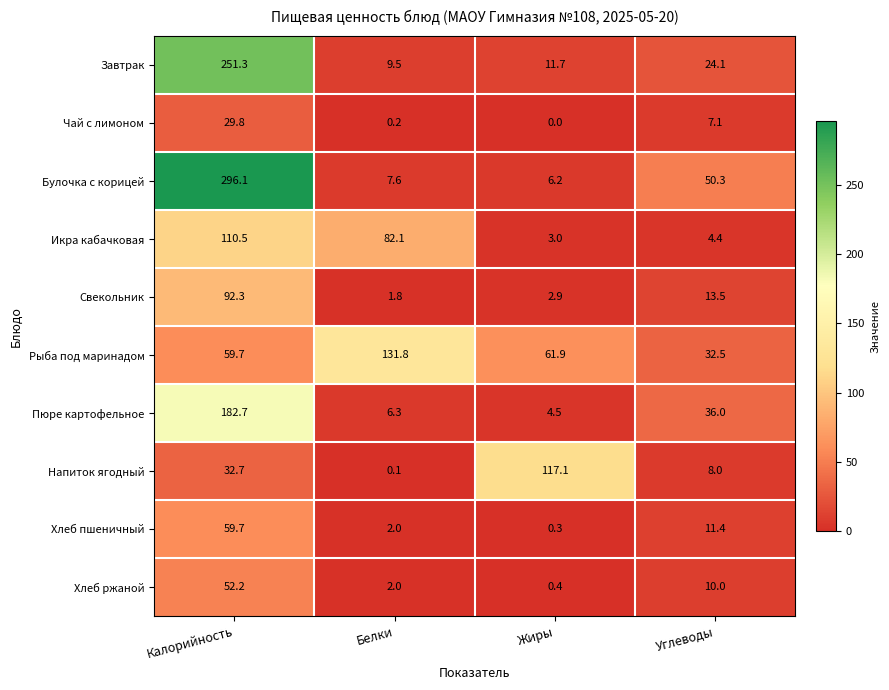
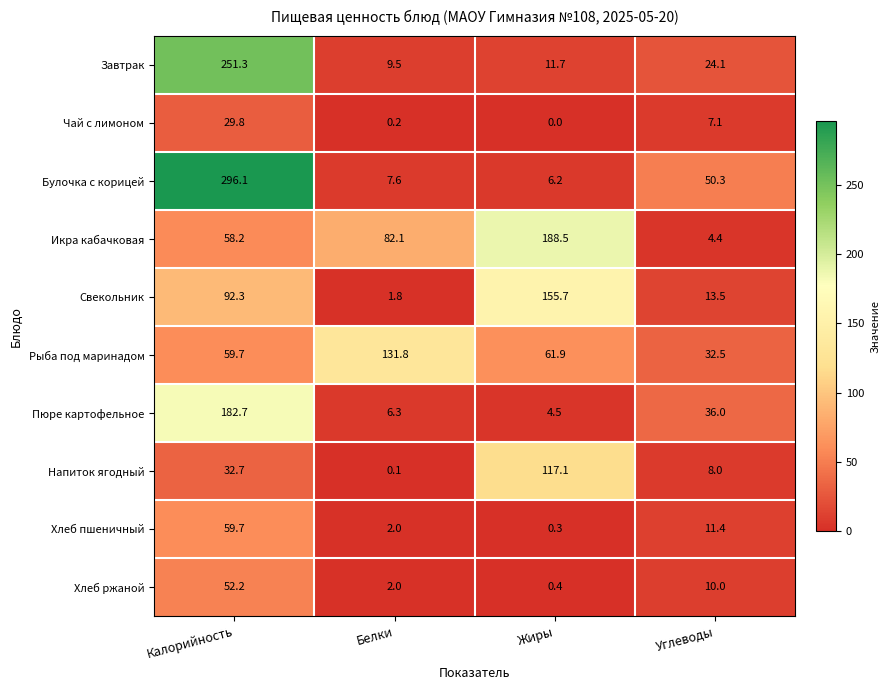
Икра кабачковая, Калорийность: 110.5 -> 58.2
Икра кабачковая, Жиры: 3.0 -> 188.5
Свекольник, Жиры: 2.9 -> 155.7
